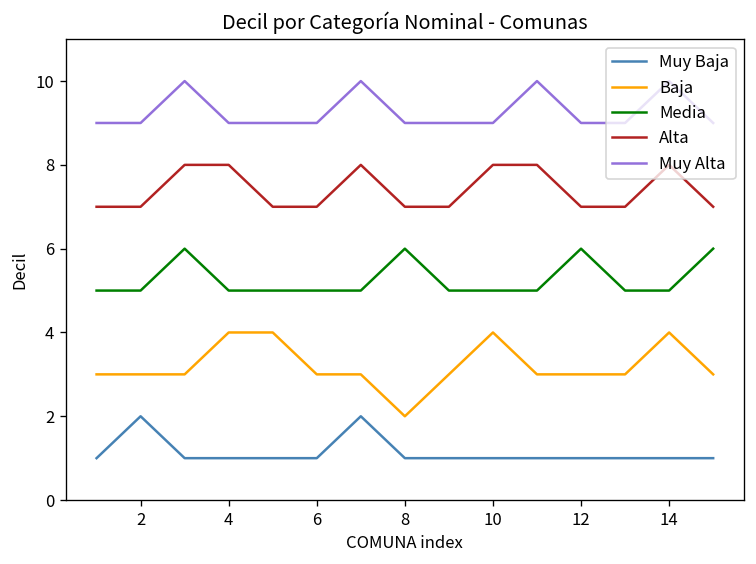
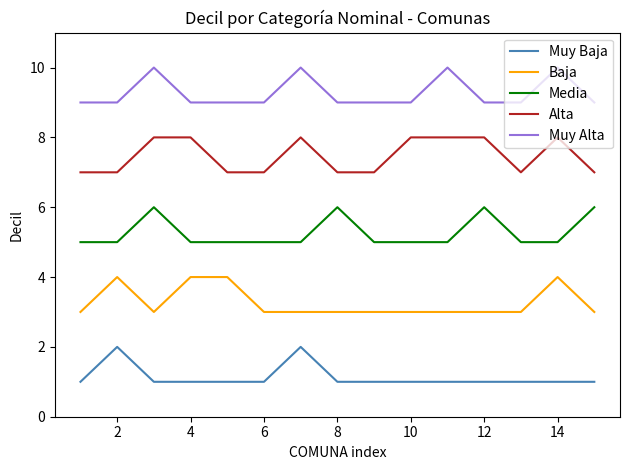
Baja, 2: 3 -> 4
Baja, 8: 2 -> 3
Baja, 10: 4 -> 3
Alta, 12: 7 -> 8
